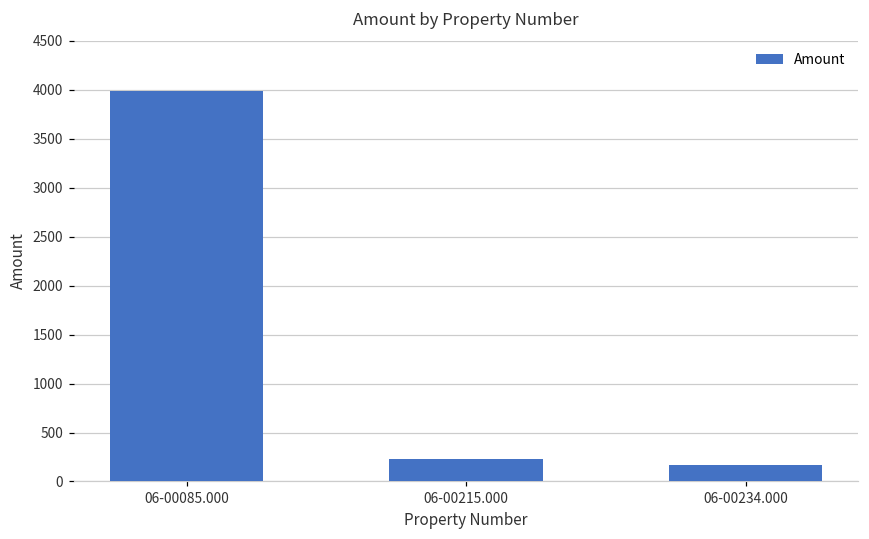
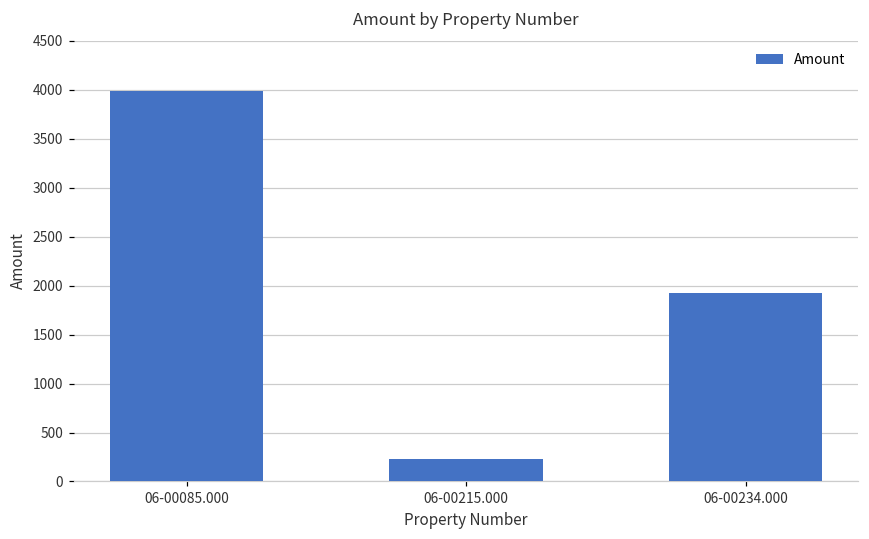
06-00234.000: 200 -> 1900
